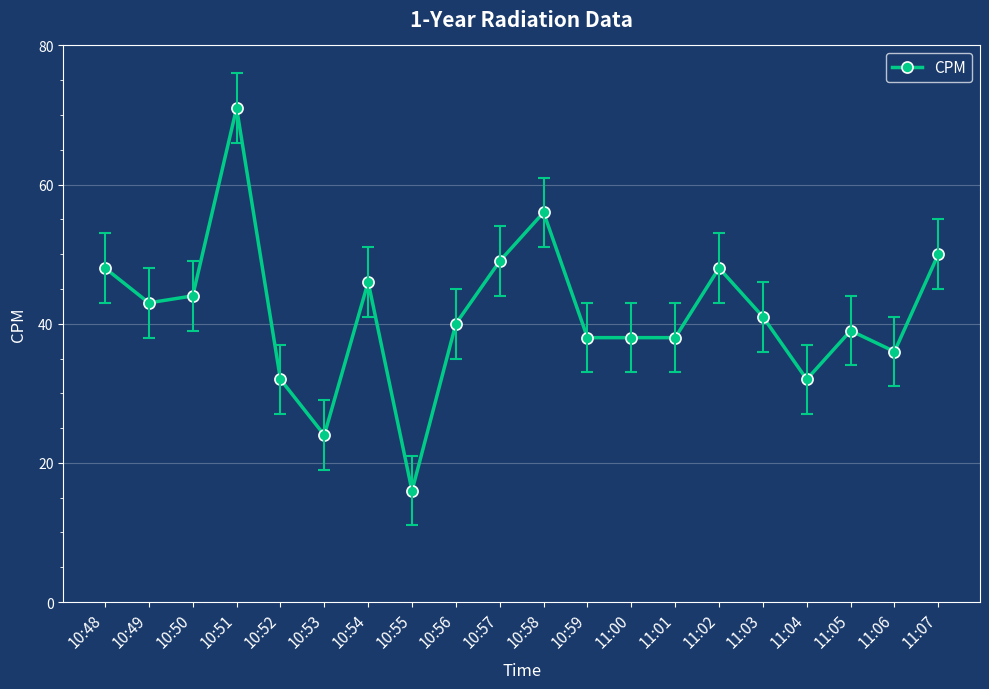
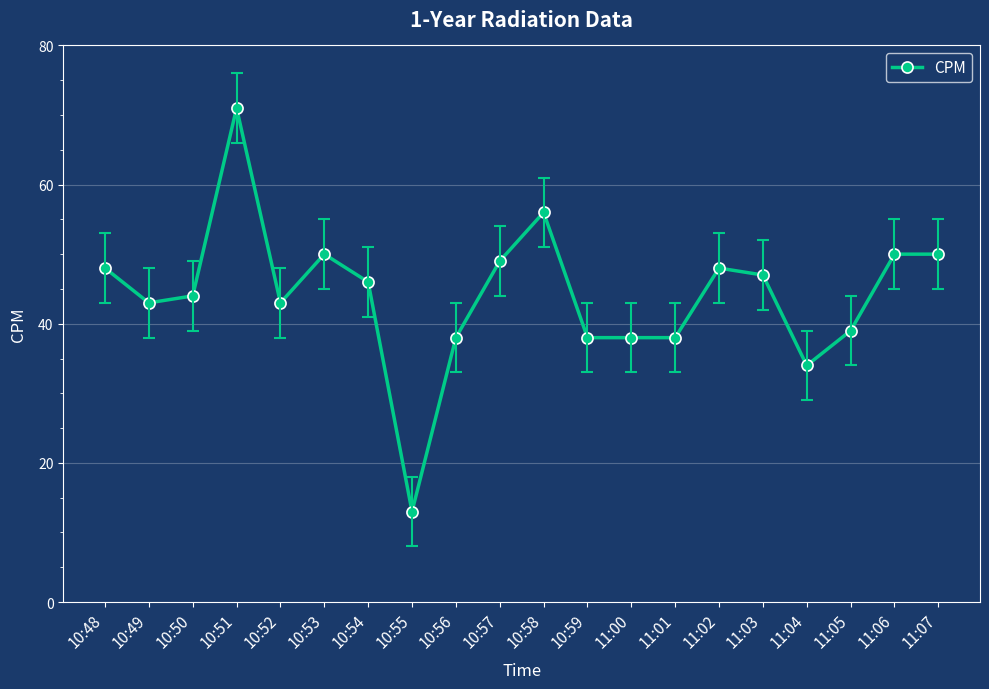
CPM, 10:52: 32 -> 43
CPM, 10:53: 24 -> 50
CPM, 10:55: 16 -> 13
CPM, 10:56: 40 -> 38
CPM, 11:03: 41 -> 47
CPM, 11:04: 32 -> 34
CPM, 11:06: 36 -> 50
